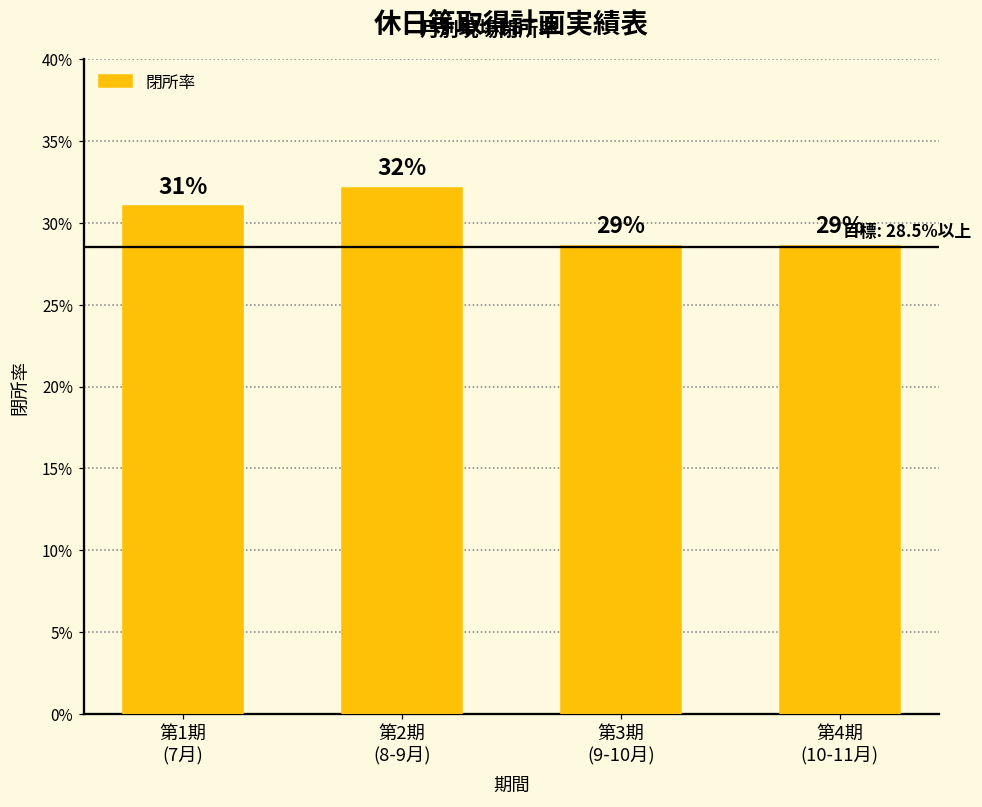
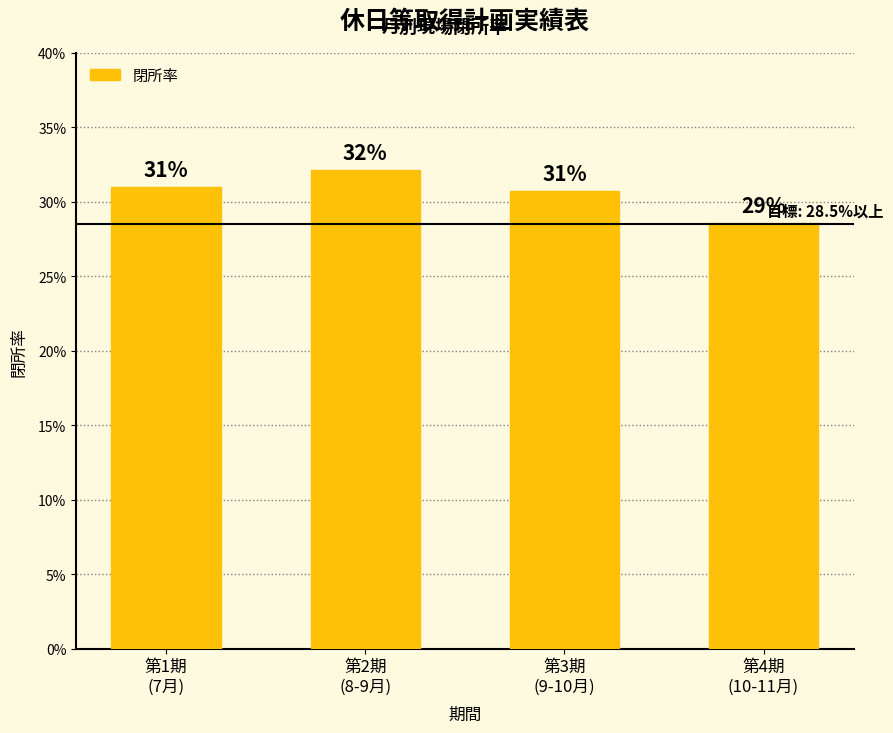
第3期 (9-10月): 29% -> 31%
